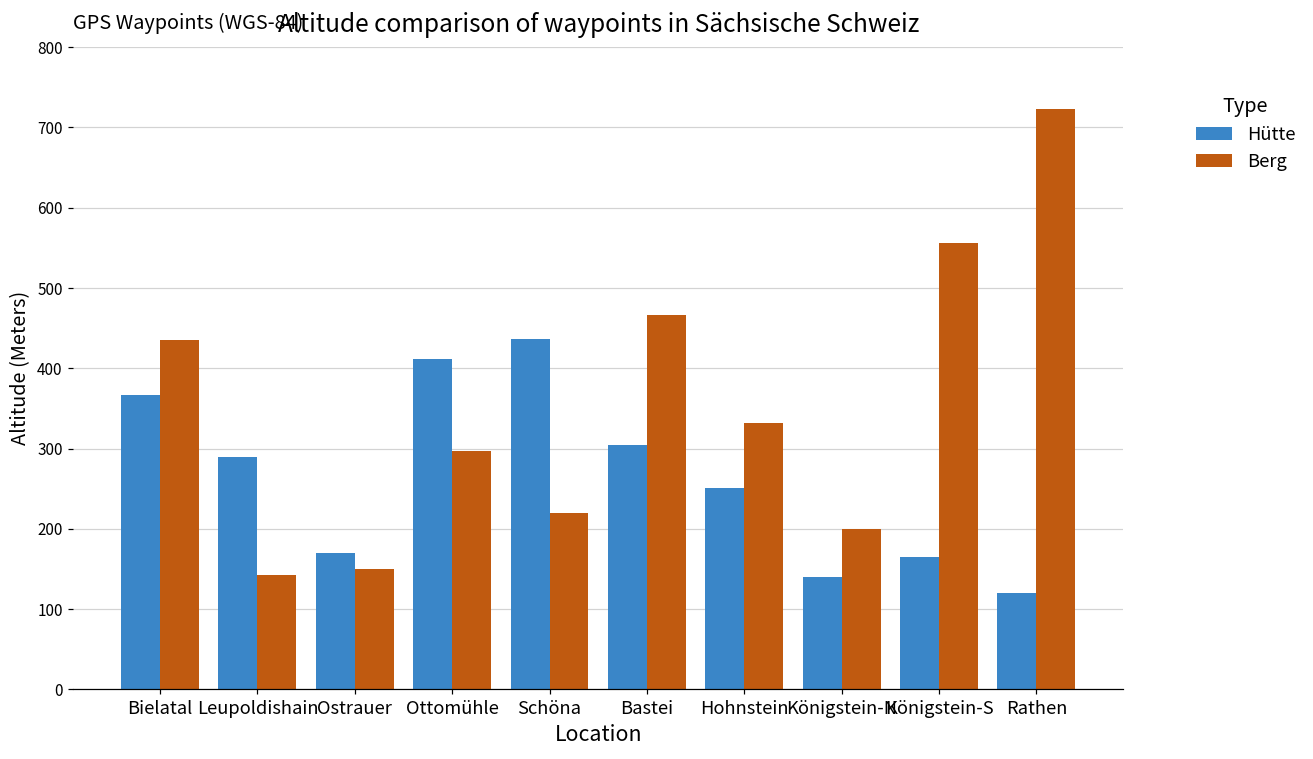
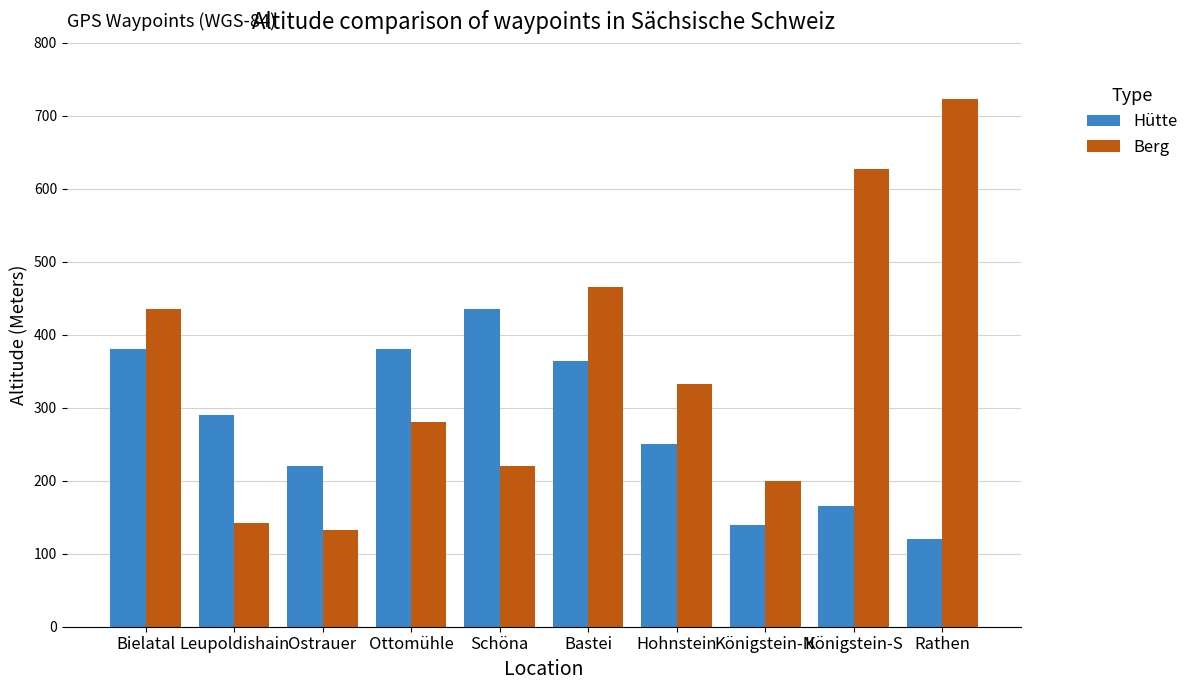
Hütte, Bielatal: 370 -> 380
Hütte, Ostrauer: 170 -> 220
Berg, Ostrauer: 150 -> 130
Hütte, Ottomühle: 410 -> 380
Berg, Ottomühle: 300 -> 280
Hütte, Bastei: 310 -> 360
Berg, Königstein-S: 560 -> 630
